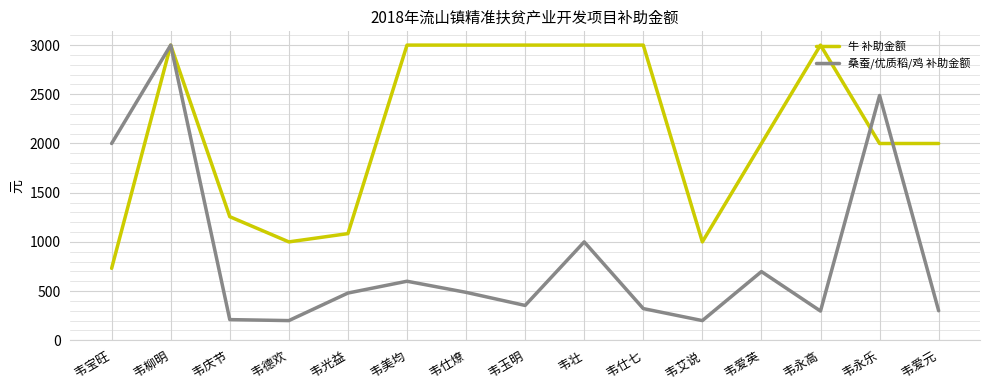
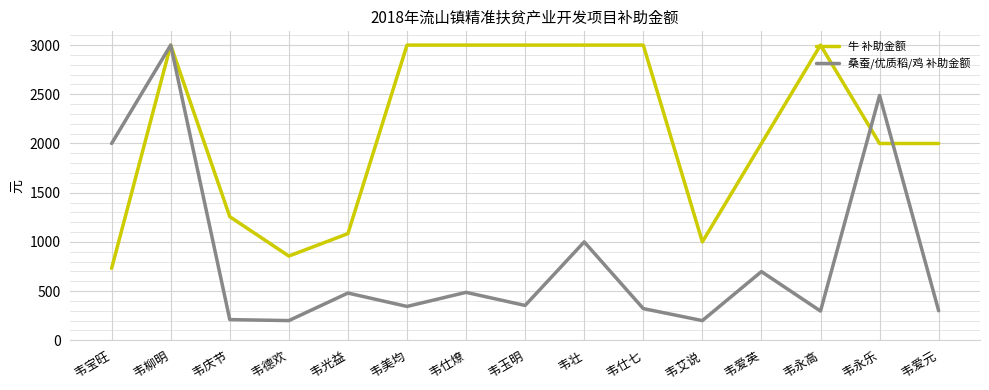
牛 补助金额, 韦德欢: 1000 -> 900
桑蚕/优质稻/鸡 补助金额, 韦美均: 600 -> 300
